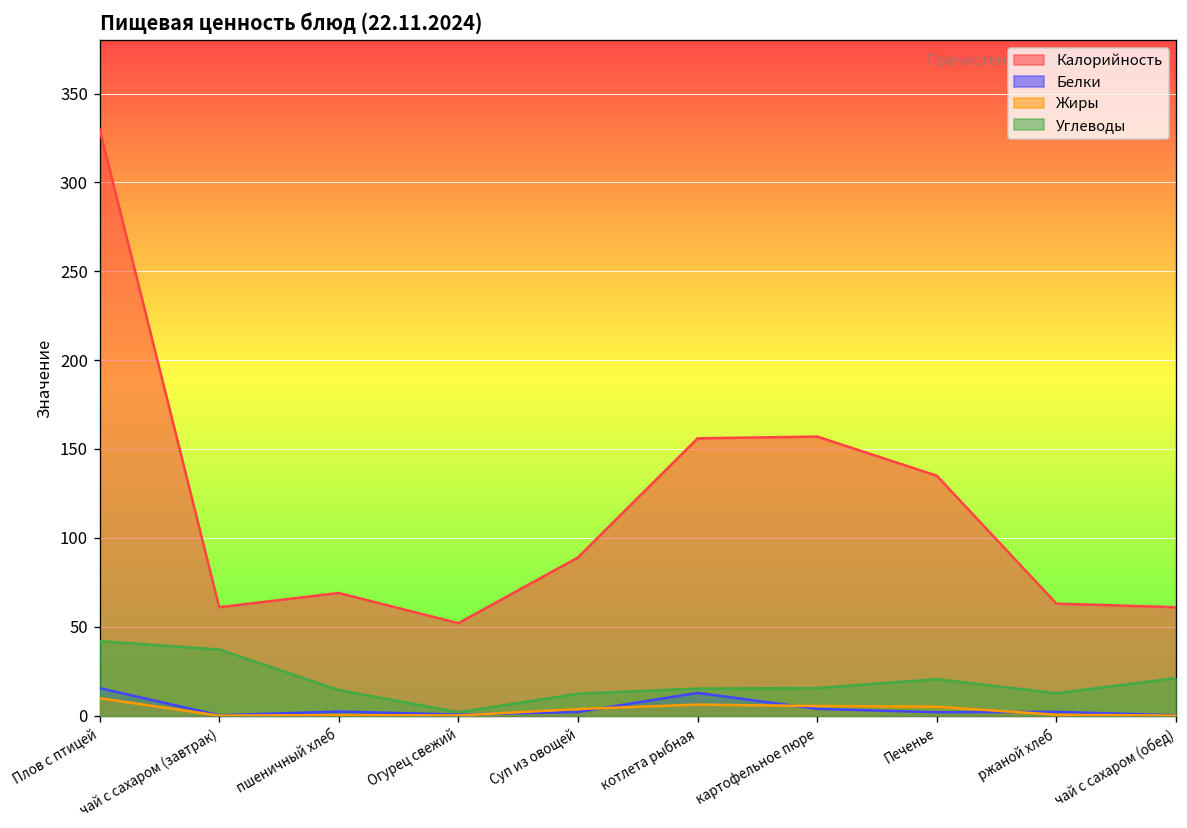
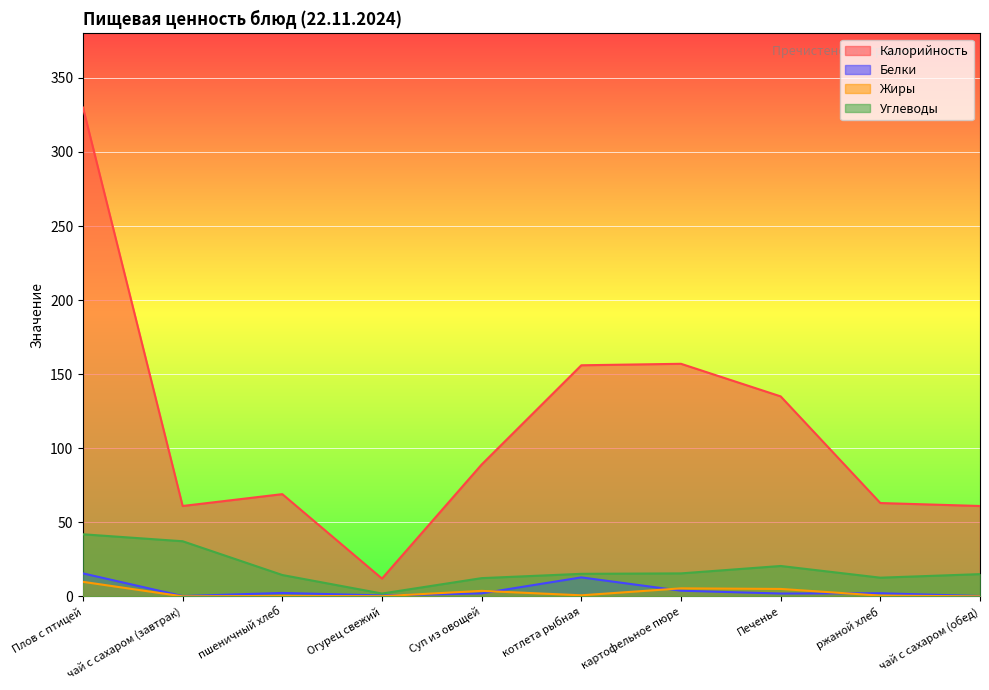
Калорийность, Огурец свежий: 52 -> 12
Жиры, котлета рыбная: 6 -> 1
Углеводы, чай с сахаром (обед): 21 -> 15
